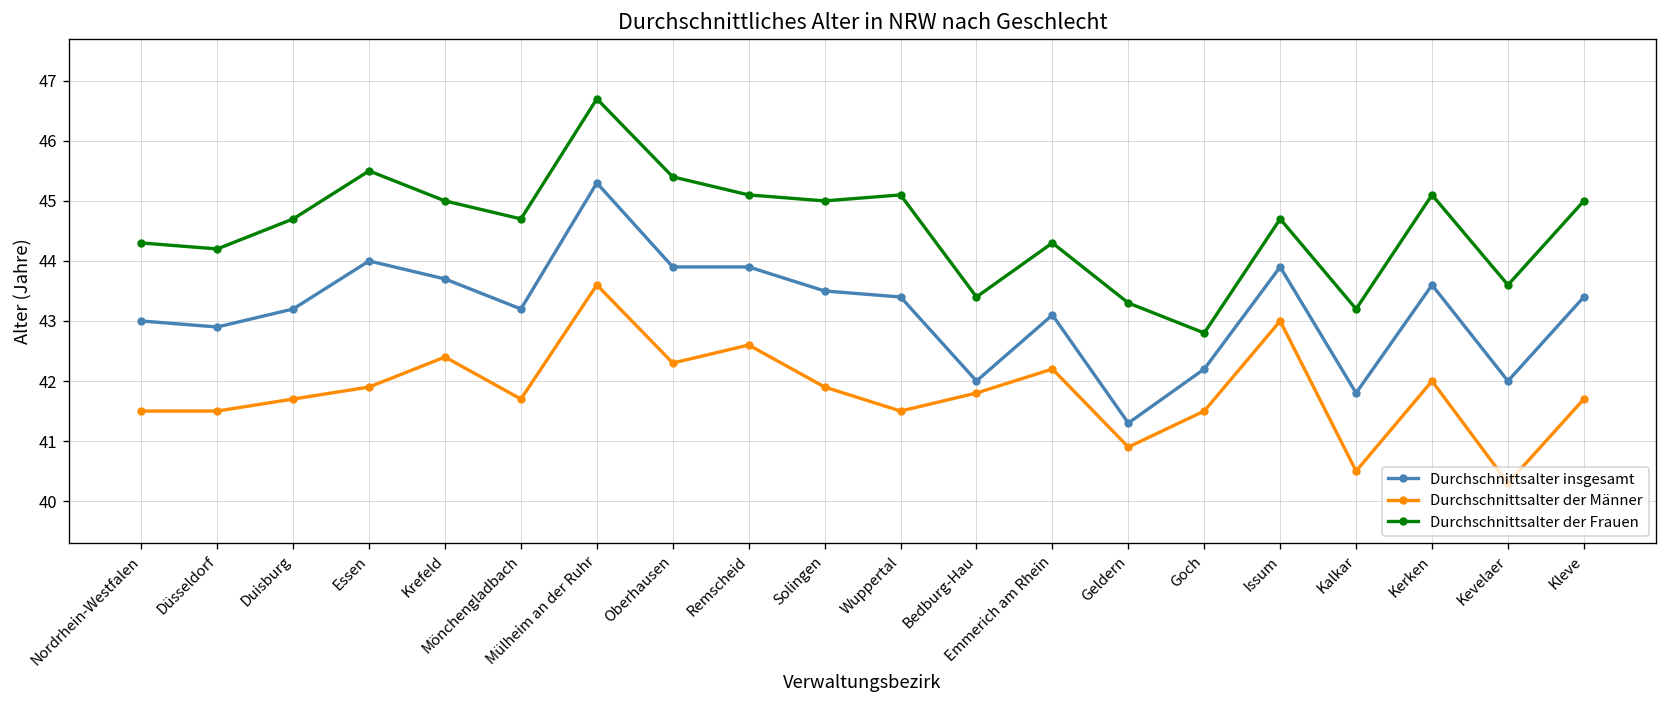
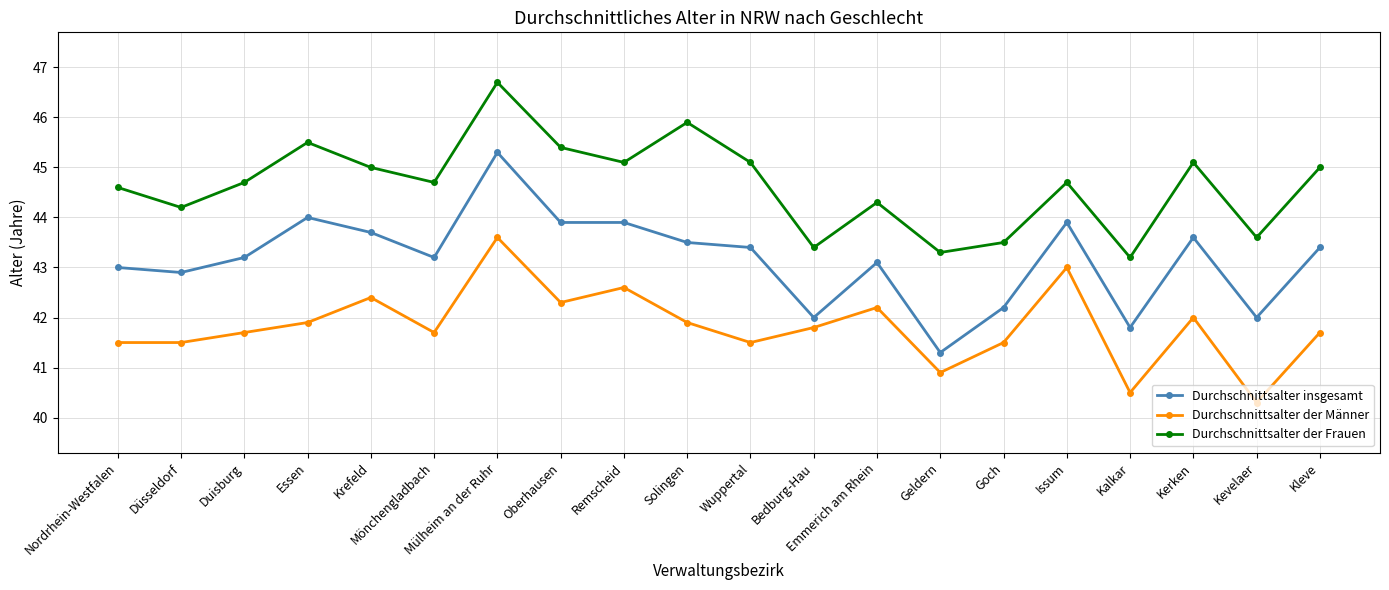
Durchschnittsalter der Frauen, Nordrhein-Westfalen: 44.3 -> 44.6
Durchschnittsalter der Frauen, Solingen: 45.0 -> 45.9
Durchschnittsalter der Frauen, Goch: 42.8 -> 43.5
